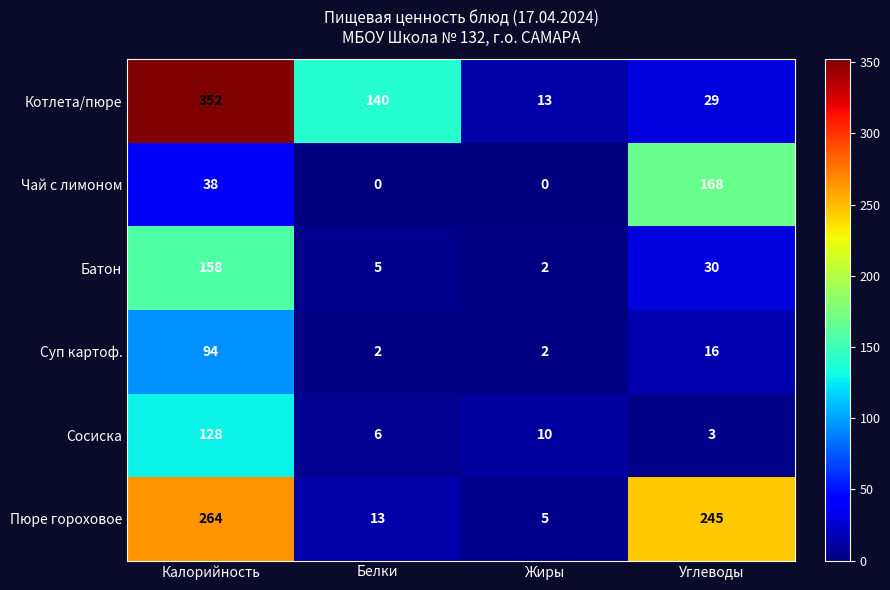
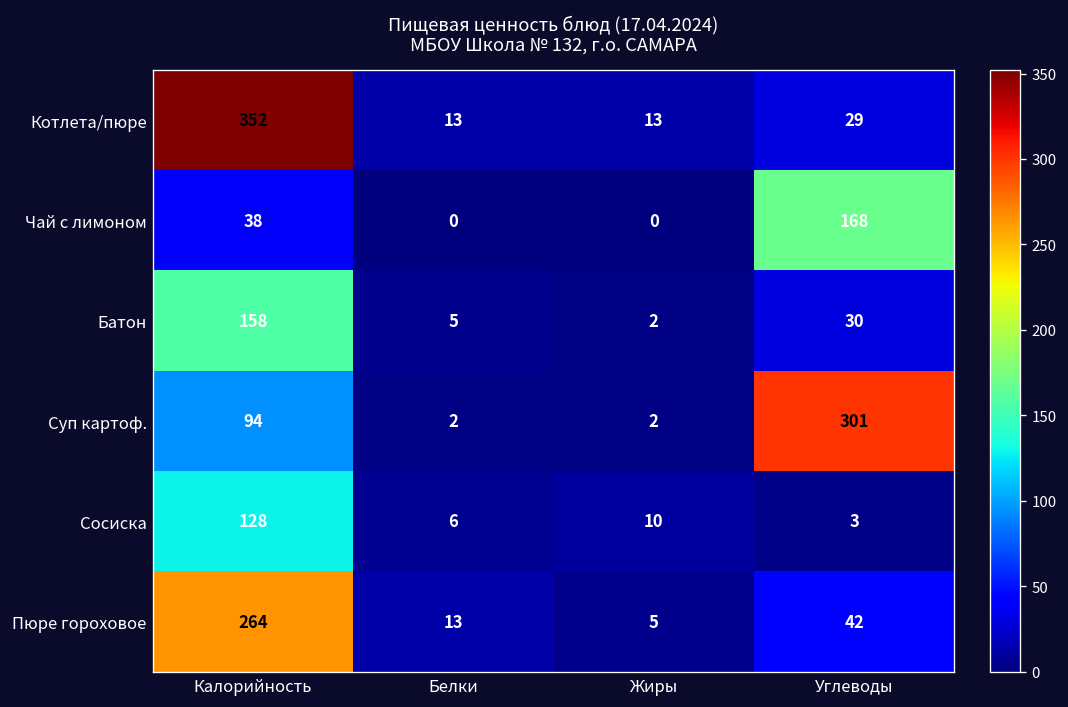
Котлета/пюре, Белки: 140 -> 13
Суп картоф., Углеводы: 16 -> 301
Пюре гороховое, Углеводы: 245 -> 42
